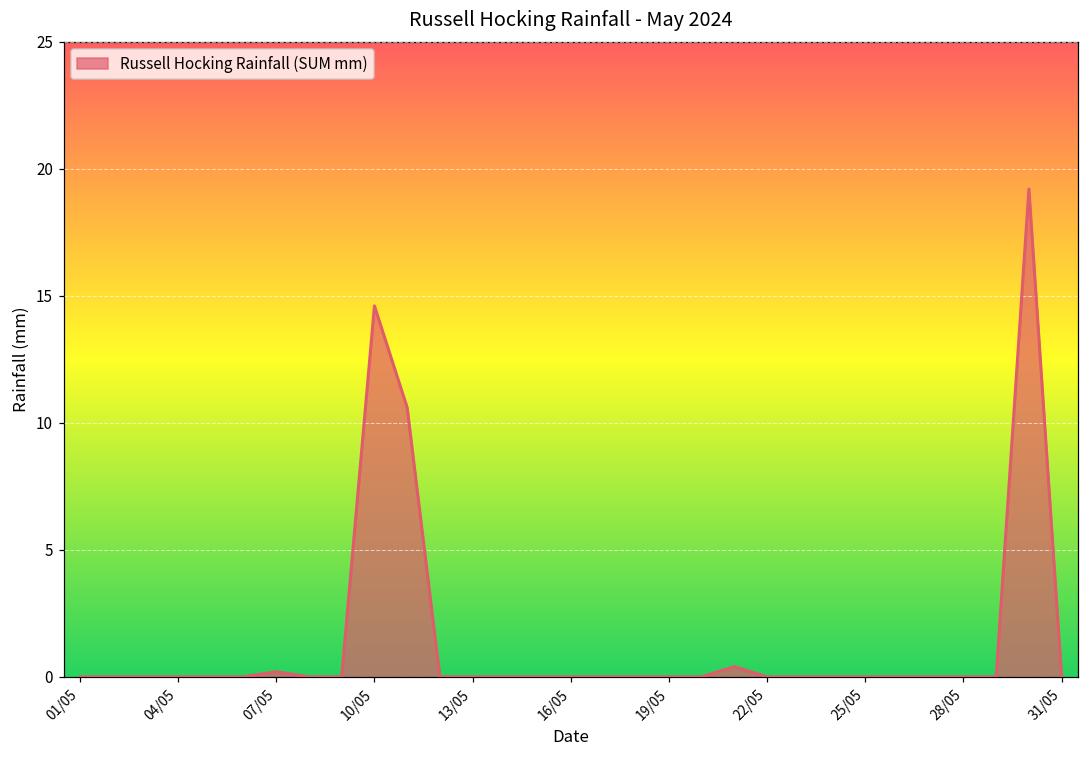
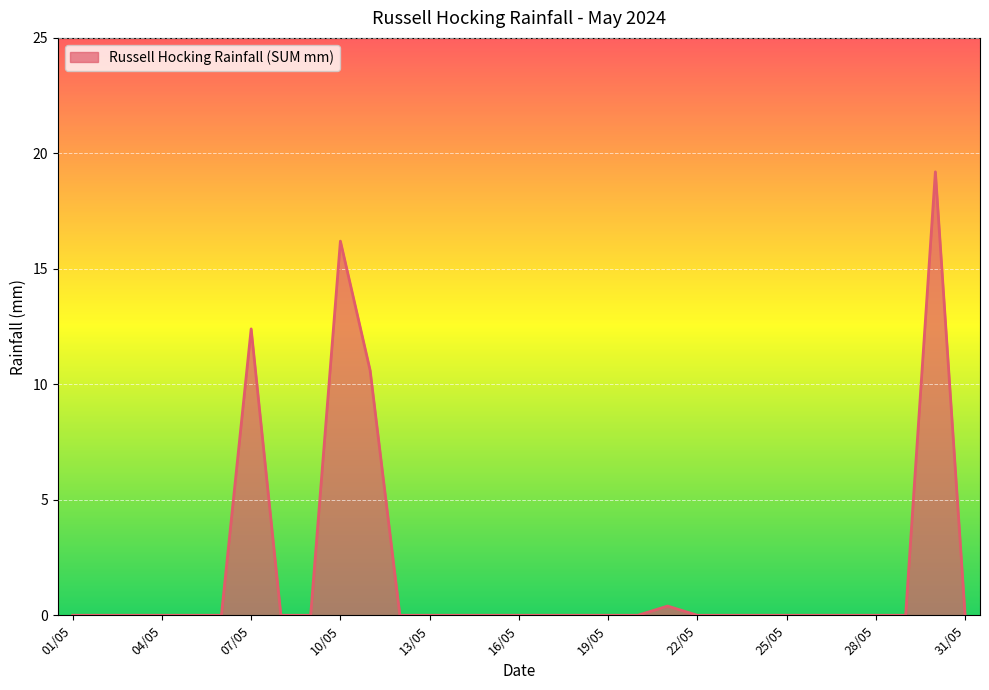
07/05: 0.2 -> 12.4
10/05: 14.6 -> 16.2
